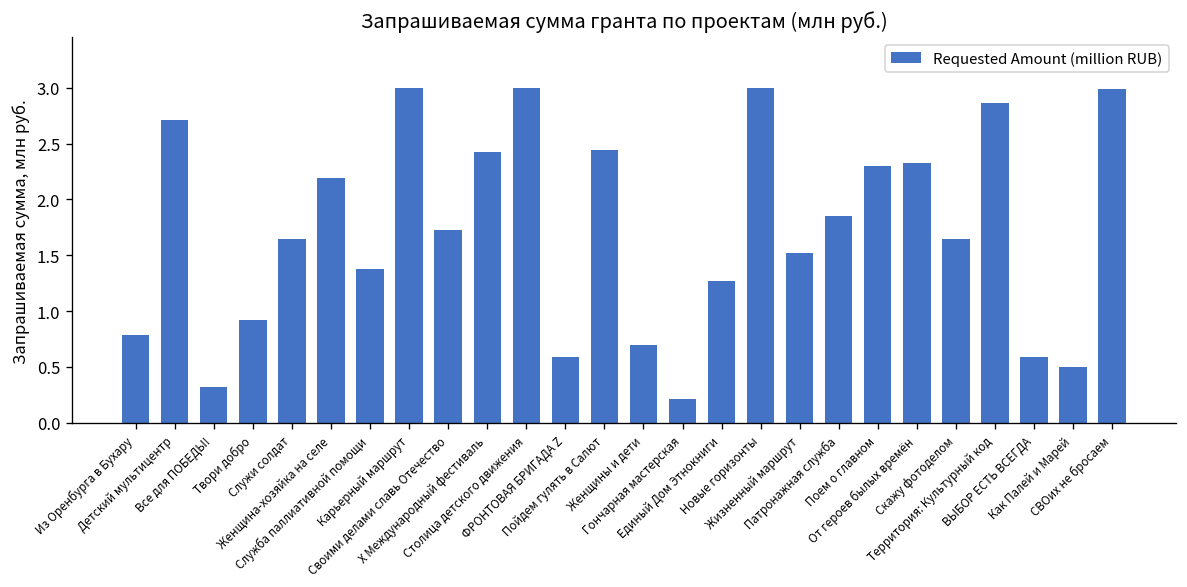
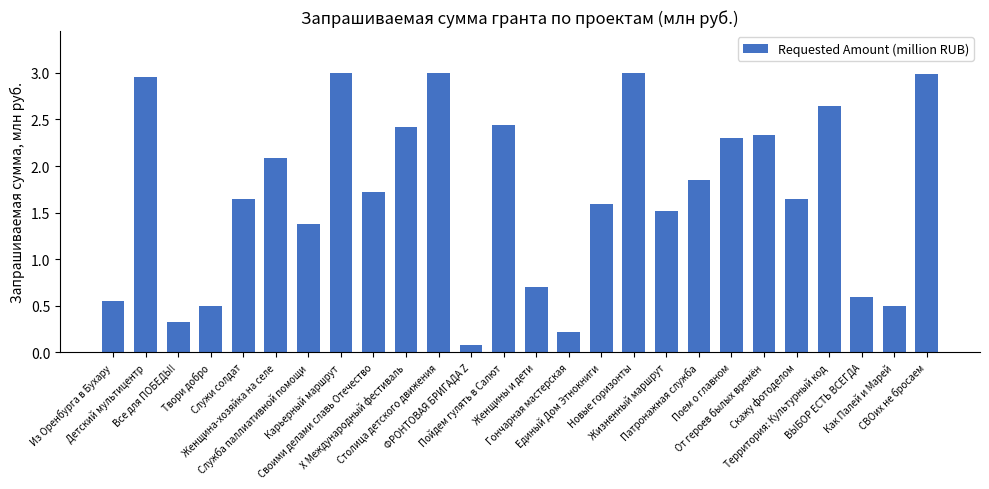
Из Оренбурга в Бухару: 0.8 -> 0.6
Детский мультицентр: 2.7 -> 3.0
Твори добро: 0.9 -> 0.5
Женщина-хозяйка на селе: 2.2 -> 2.1
ФРОНТОВАЯ БРИГАДА Z: 0.6 -> 0.1
Единый Дом Этнокниги: 1.3 -> 1.6
Территория: Культурный код: 2.9 -> 2.6
